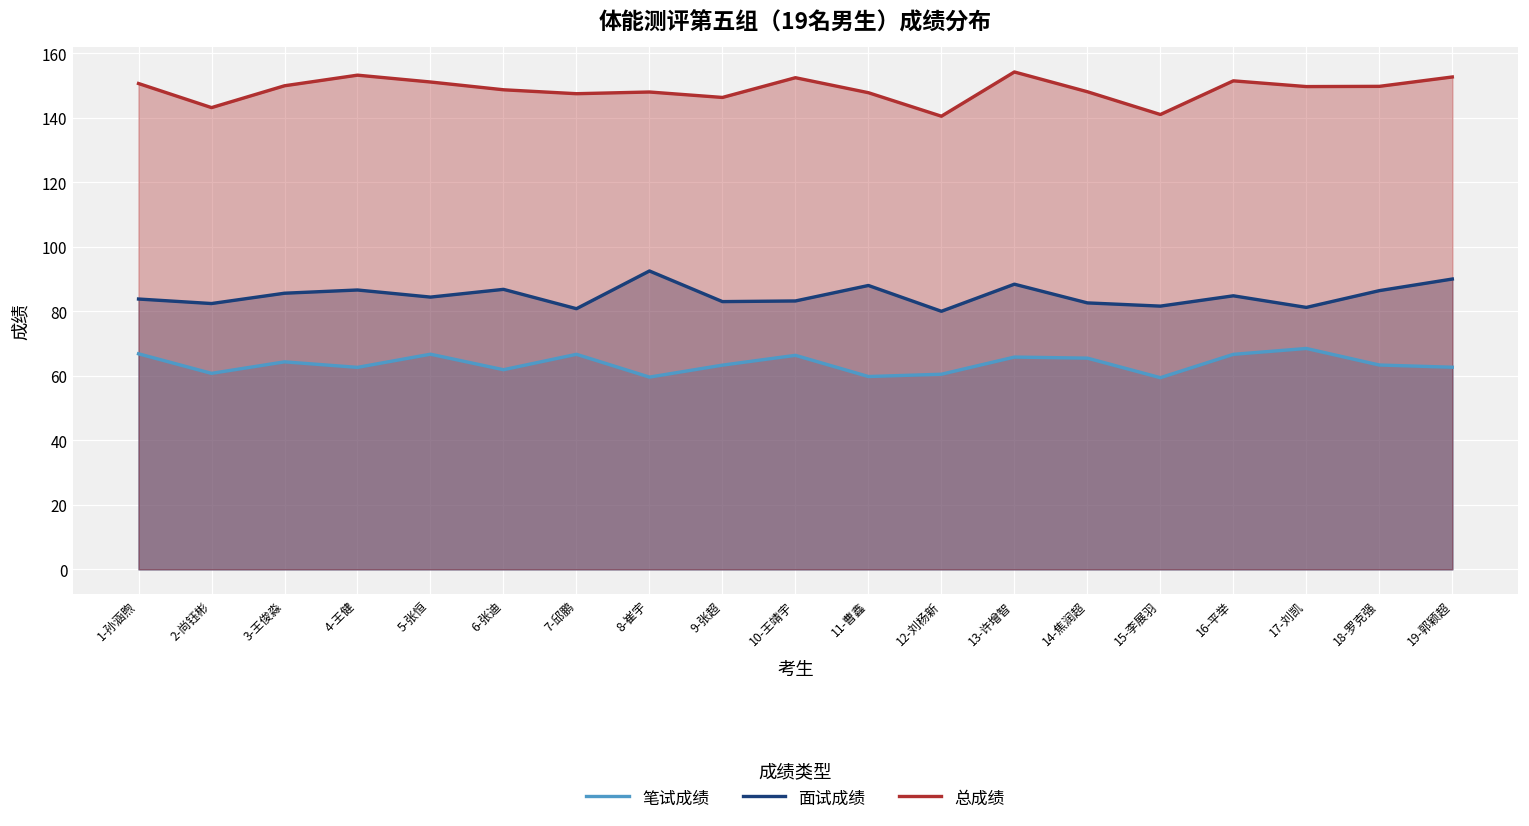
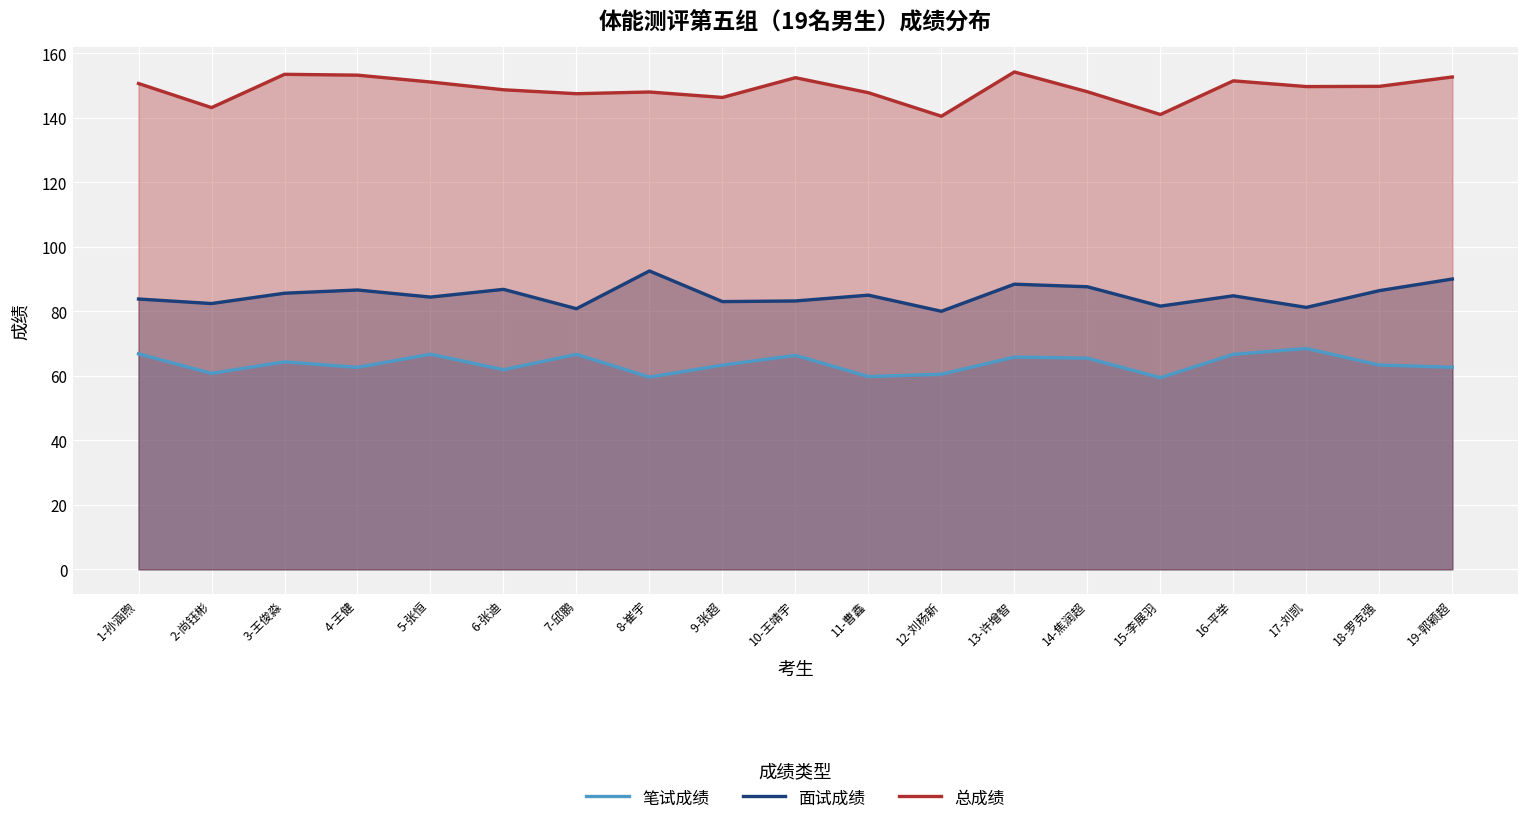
总成绩, 3-王俊淼: 150 -> 153
面试成绩, 11-曹鑫: 88 -> 85
面试成绩, 14-焦润超: 83 -> 88
